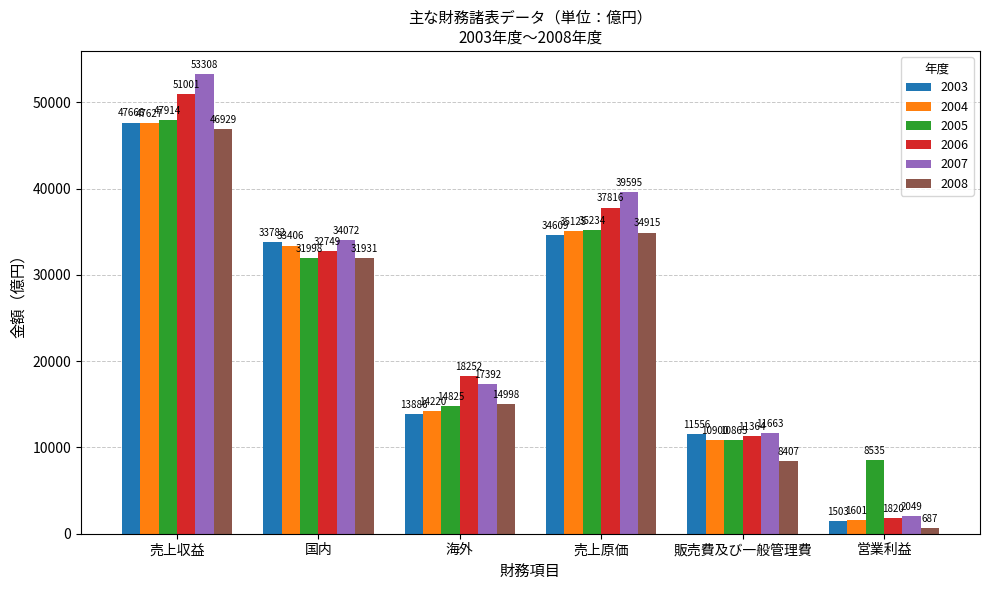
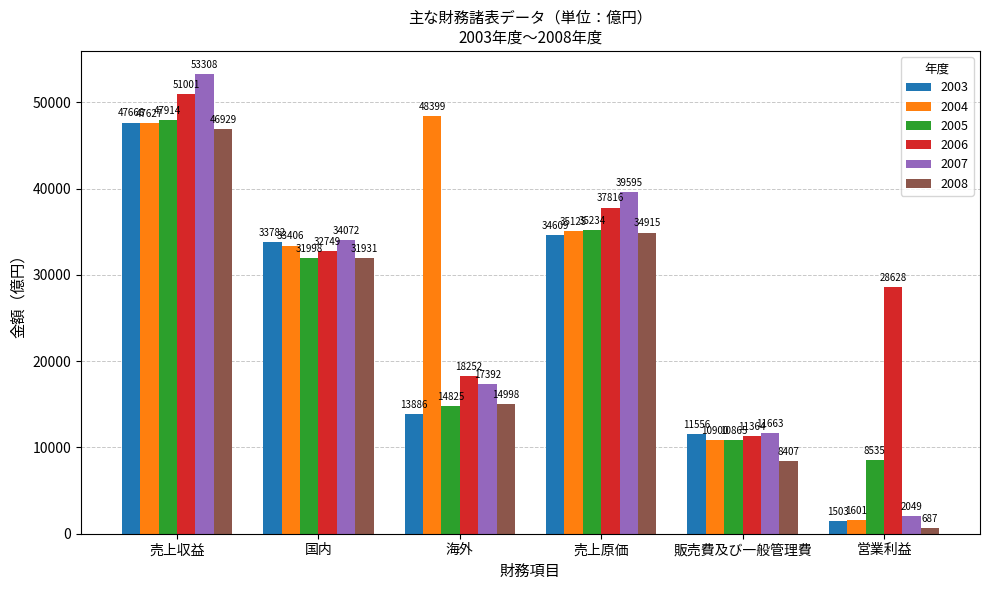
2004, 海外: 14220 -> 48399
2006, 営業利益: 1820 -> 28628
